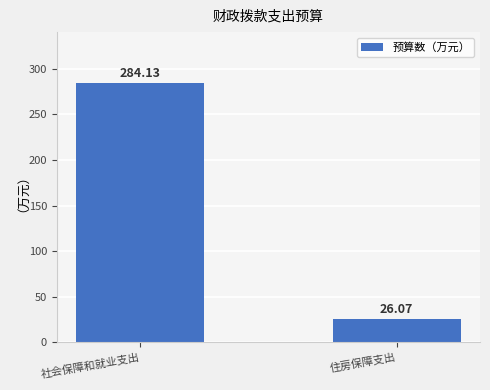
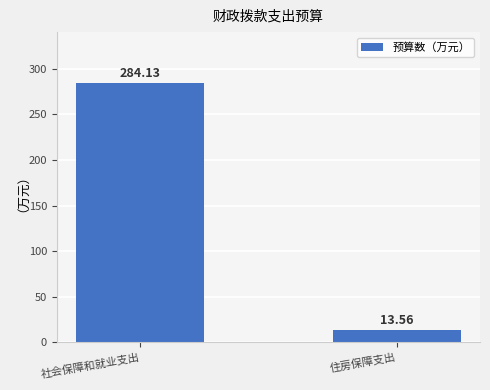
住房保障支出: 26.07 -> 13.56
